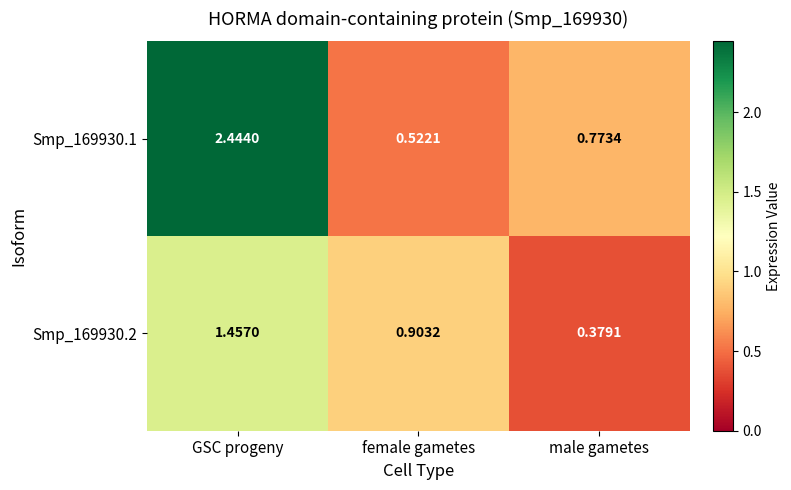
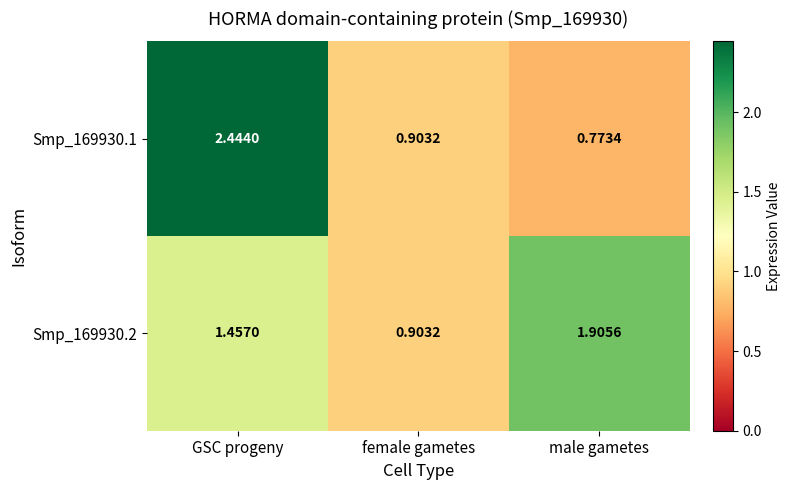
Smp_169930.1, female gametes: 0.5221 -> 0.9032
Smp_169930.2, male gametes: 0.3791 -> 1.9056
